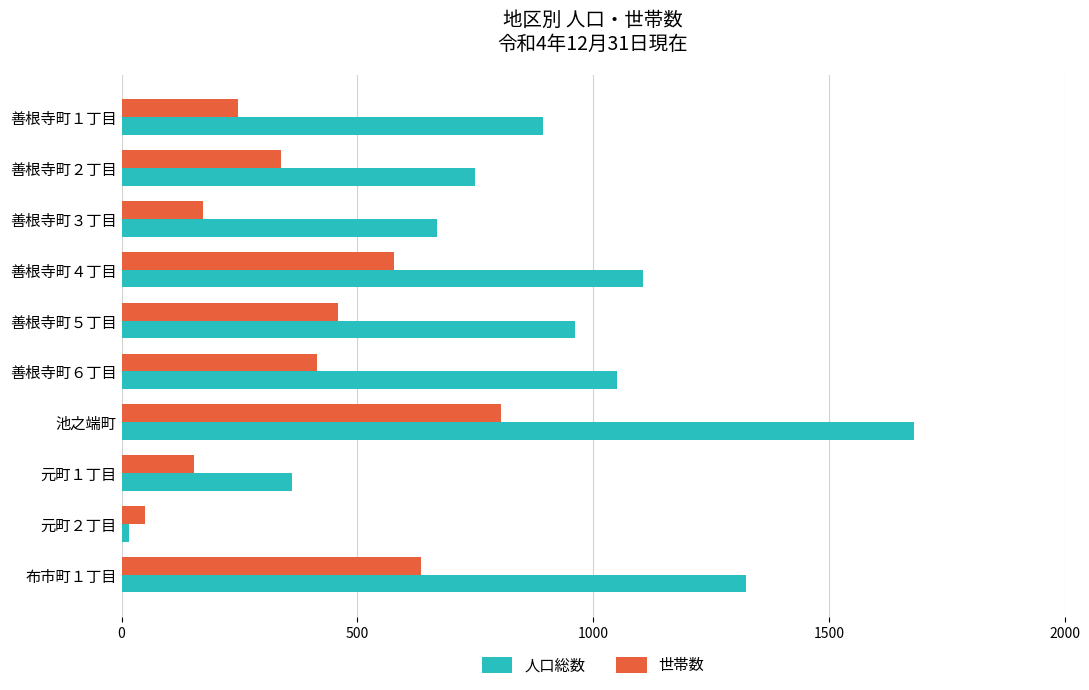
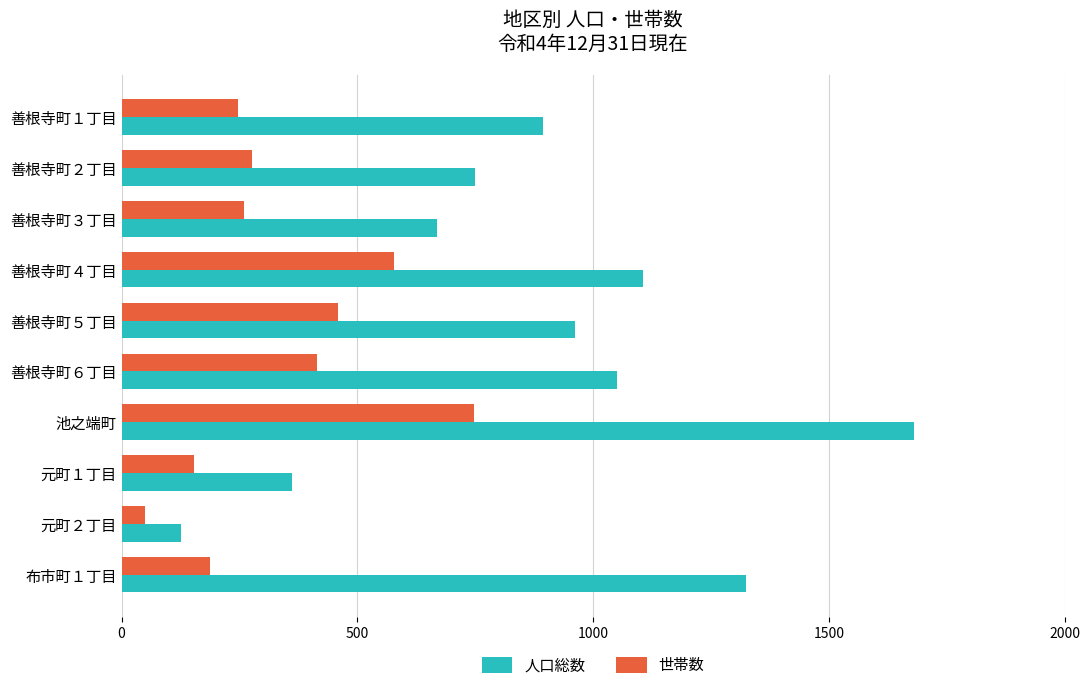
世帯数, 善根寺町２丁目: 340 -> 280
世帯数, 善根寺町３丁目: 170 -> 260
世帯数, 池之端町: 810 -> 750
人口総数, 元町２丁目: 20 -> 130
世帯数, 布市町１丁目: 640 -> 190
